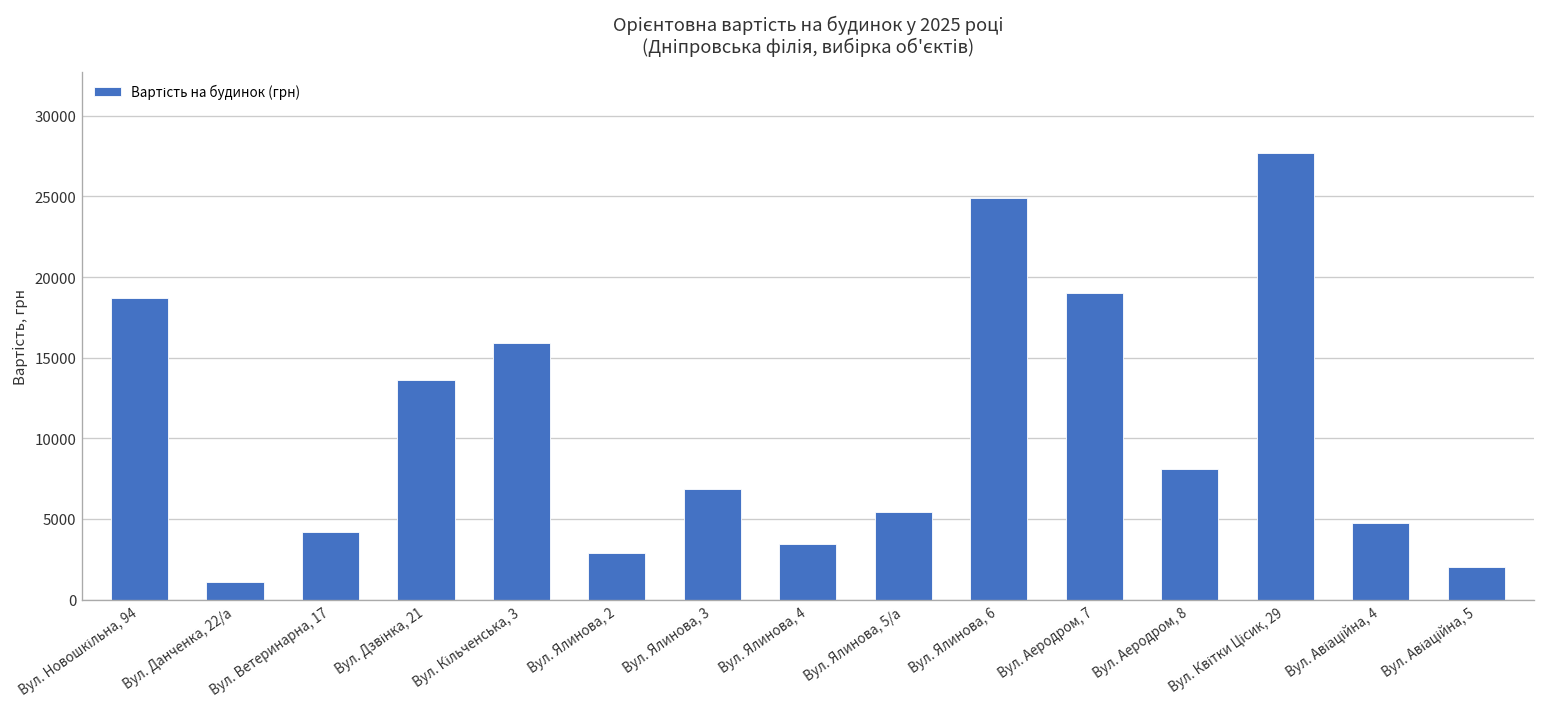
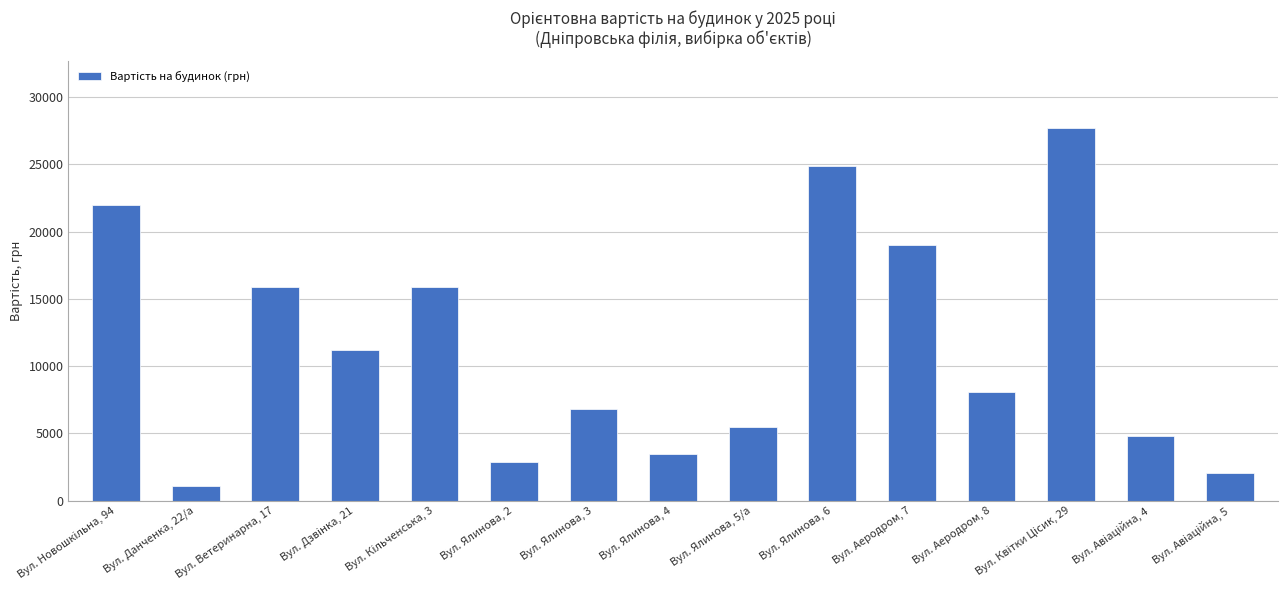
Вул. Новошкільна, 94: 18700 -> 22000
Вул. Ветеринарна, 17: 4200 -> 15900
Вул. Дзвінка, 21: 13600 -> 11200
